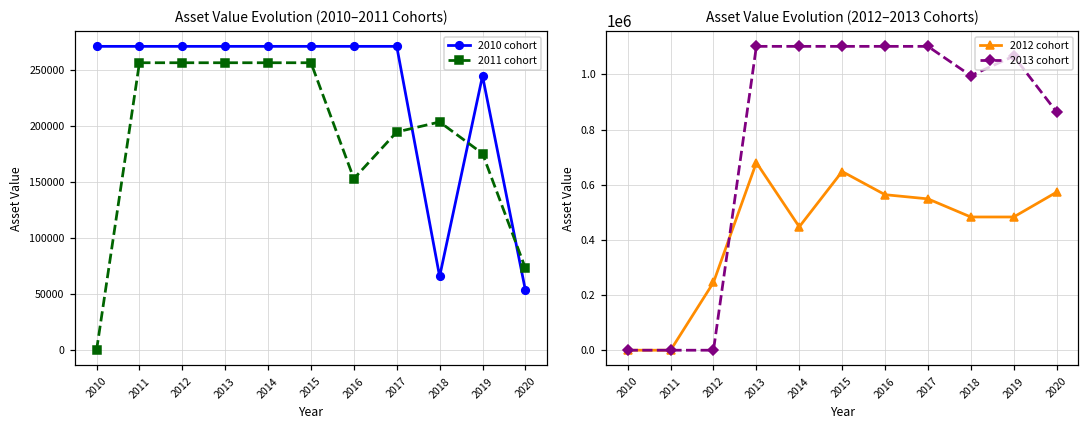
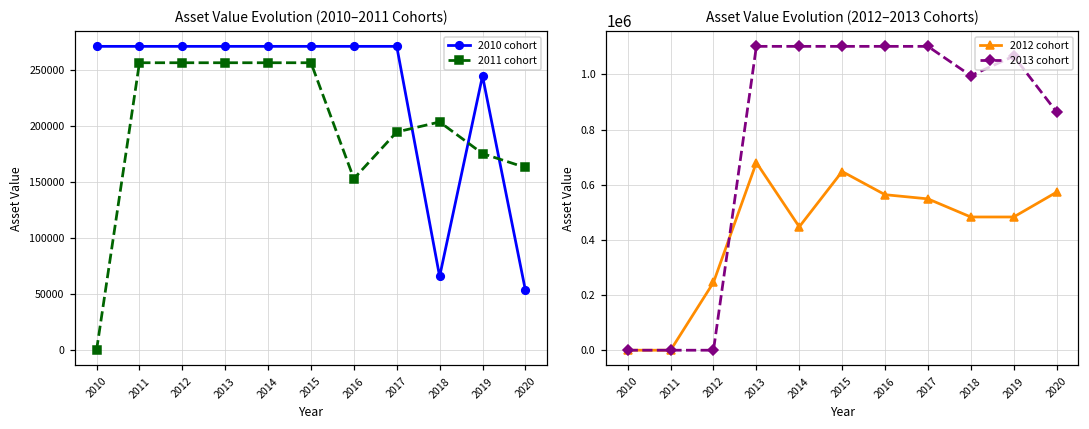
Asset Value Evolution (2010–2011 Cohorts), 2011 cohort, 2020: 73000 -> 163000
